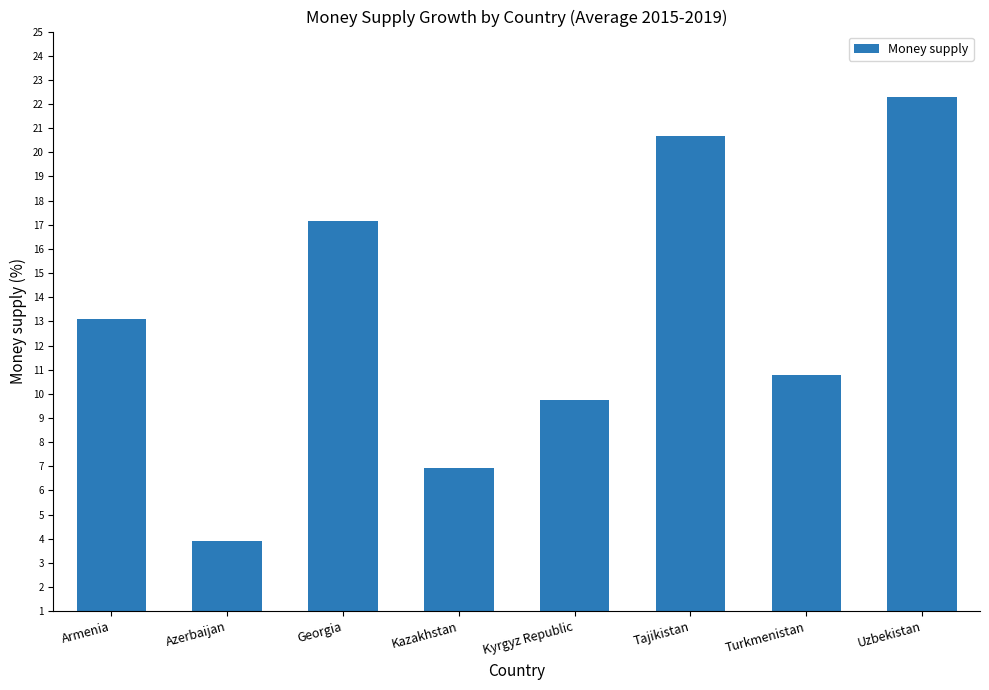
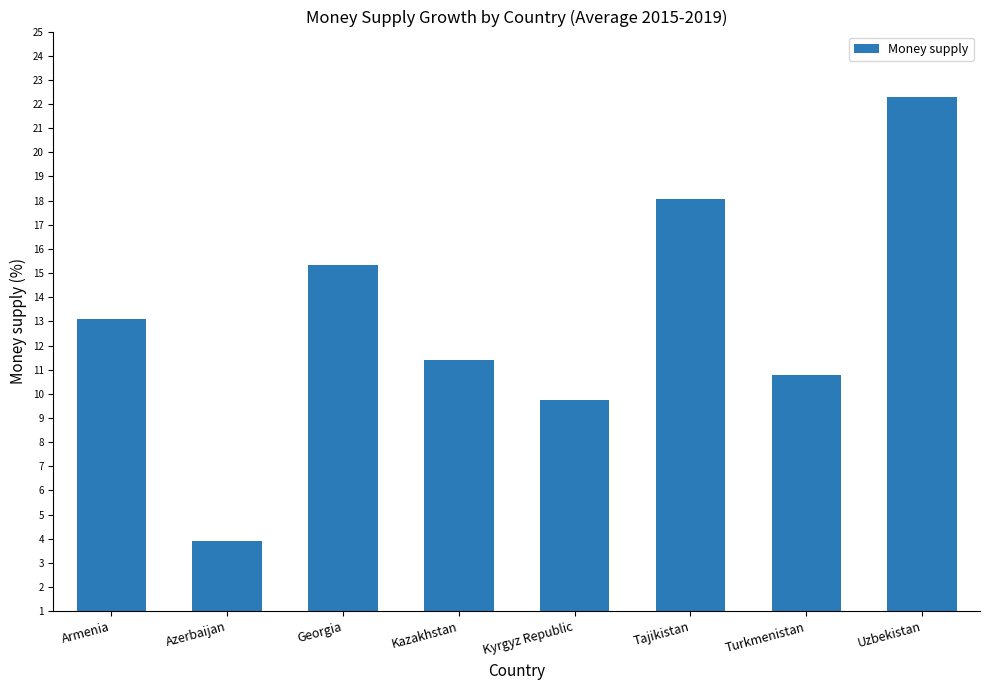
Georgia: 17.1 -> 15.3
Kazakhstan: 6.9 -> 11.4
Tajikistan: 20.7 -> 18.1
